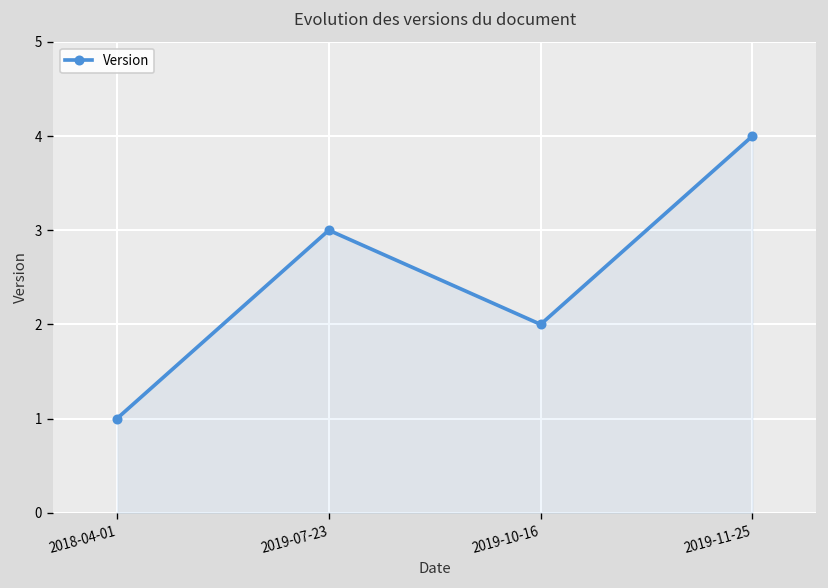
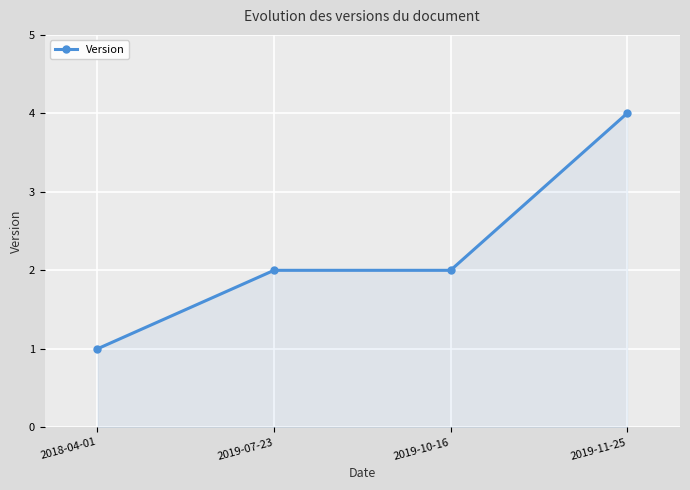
2019-07-23: 3 -> 2
